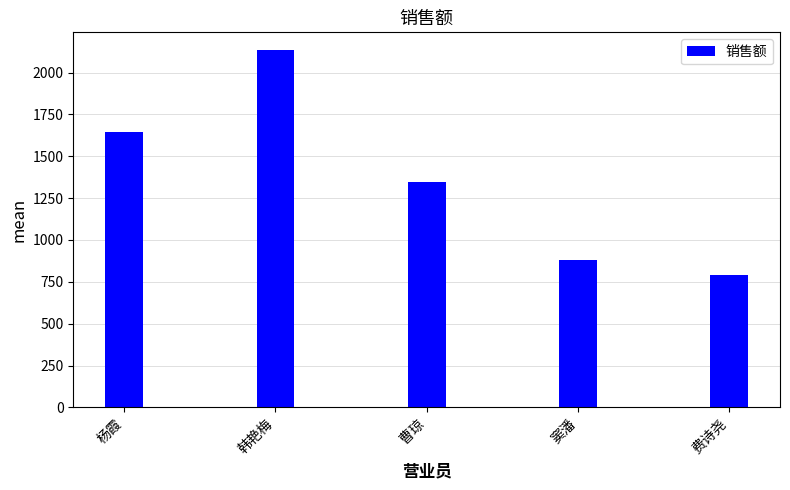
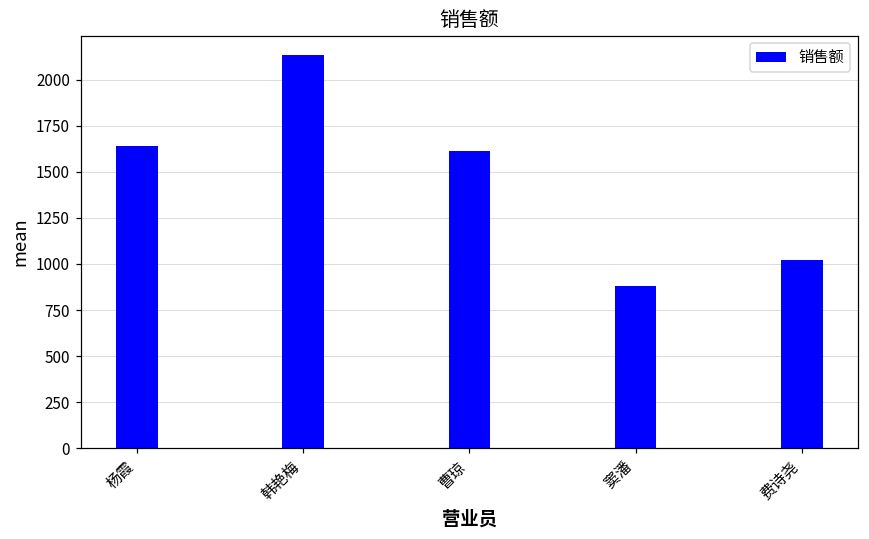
曹琼: 1350 -> 1610
费诗尧: 790 -> 1020
